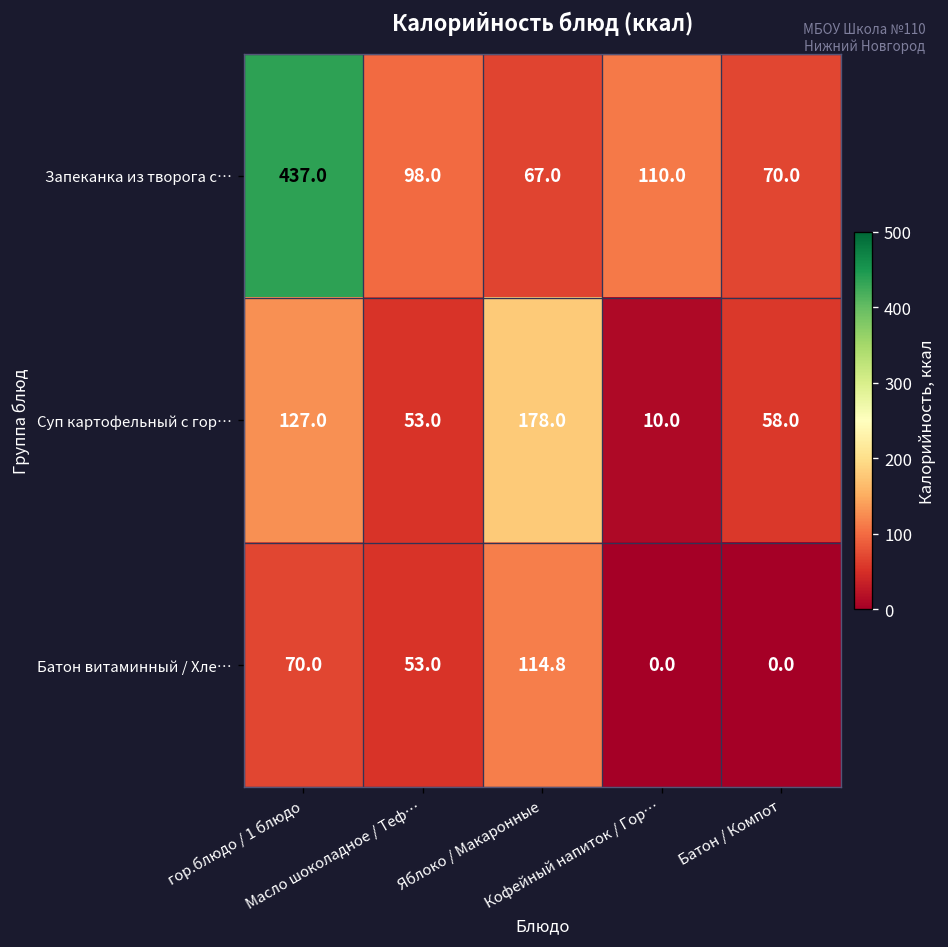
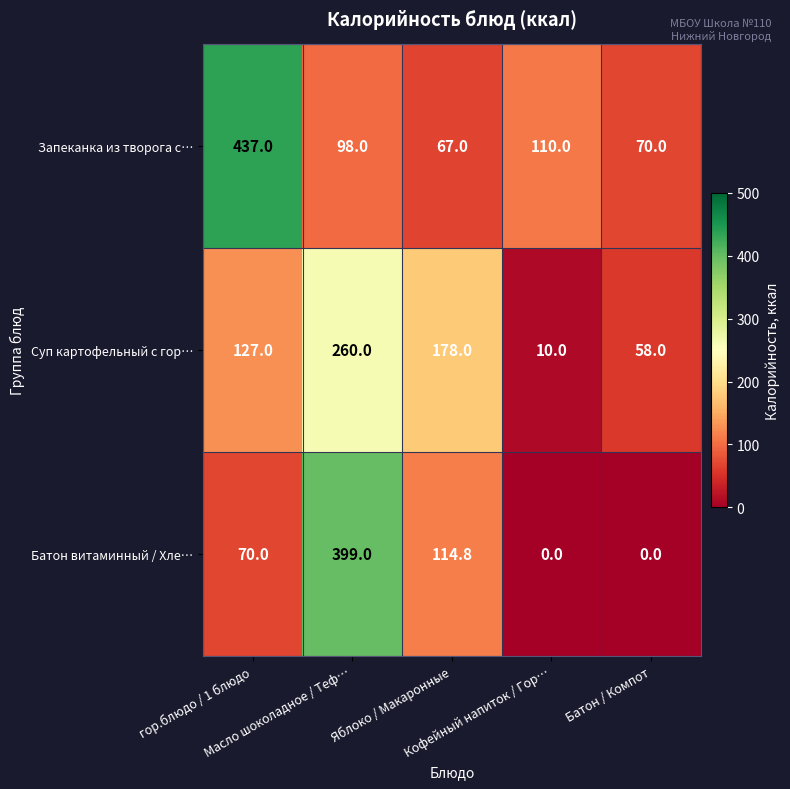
Суп картофельный с гор…, Масло шоколадное / Теф…: 53.0 -> 260.0
Батон витаминный / Хле…, Масло шоколадное / Теф…: 53.0 -> 399.0
